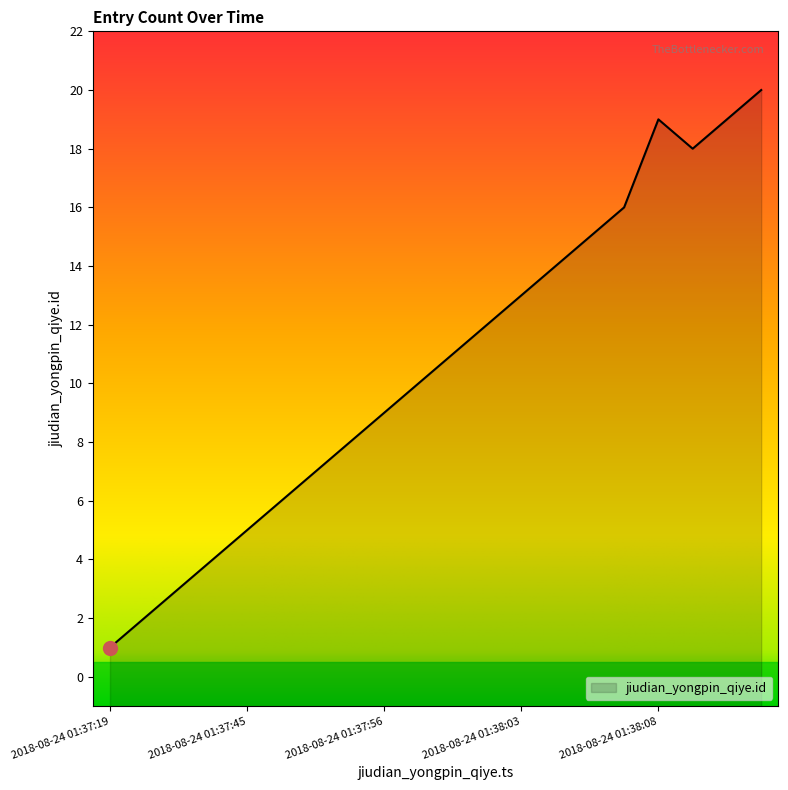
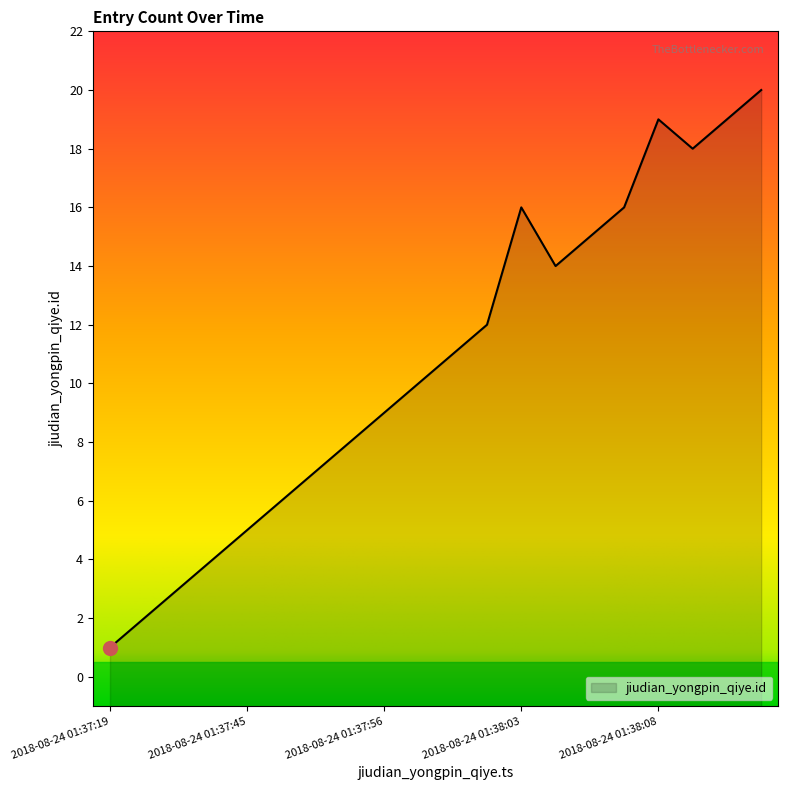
jiudian_yongpin_qiye.id, 2018-08-24 01:38:03: 13 -> 16
